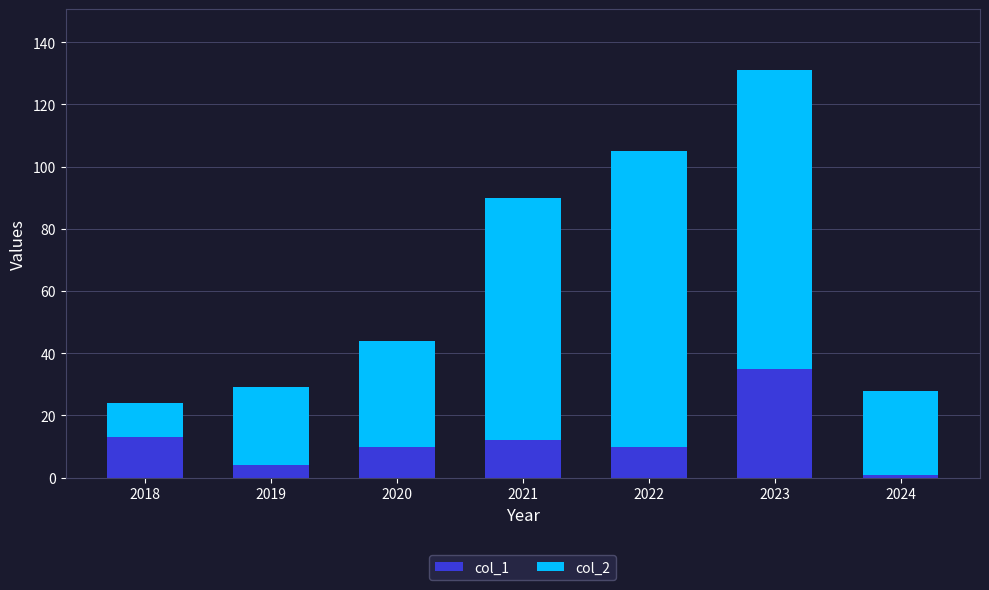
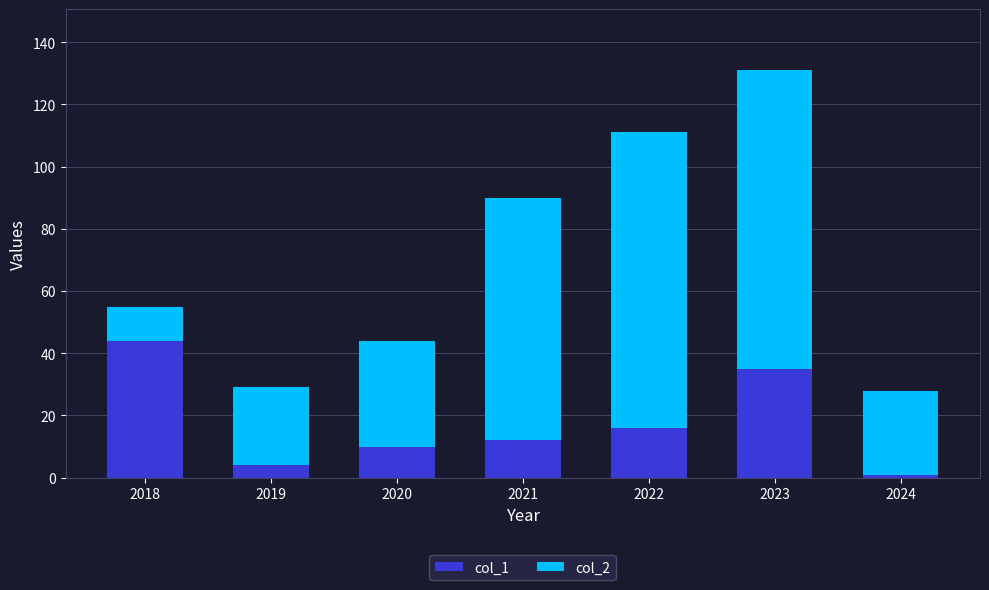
col_1, 2018: 13 -> 44
col_1, 2022: 10 -> 16
